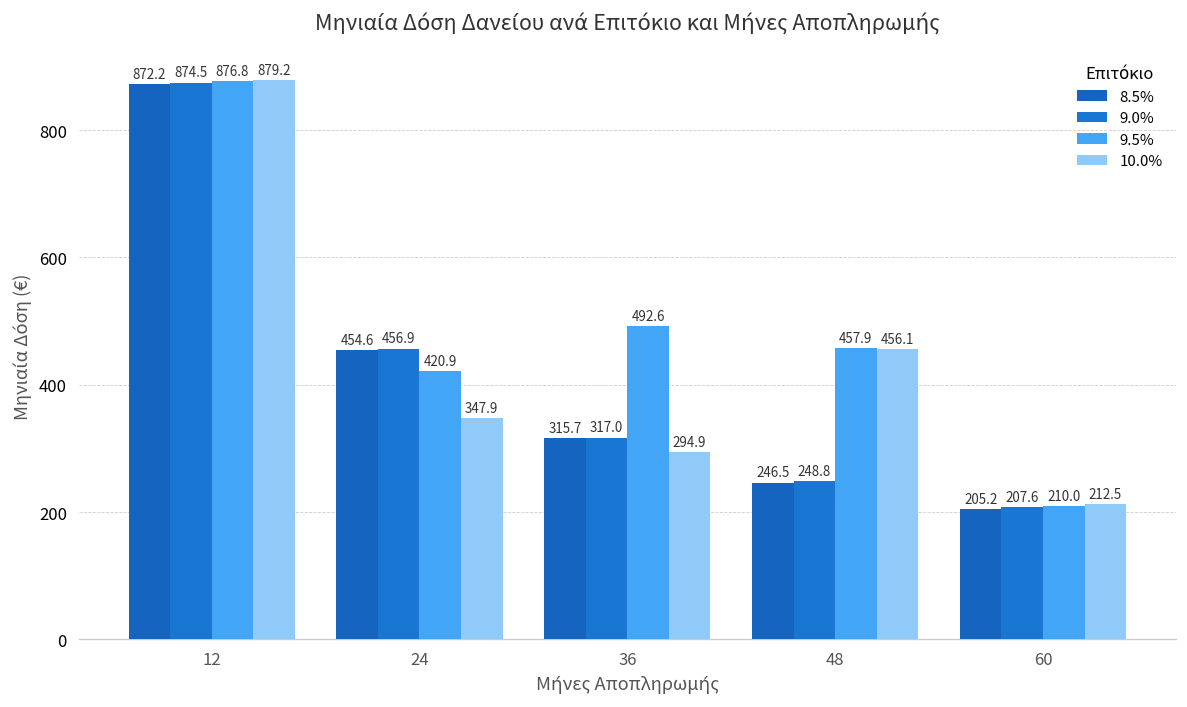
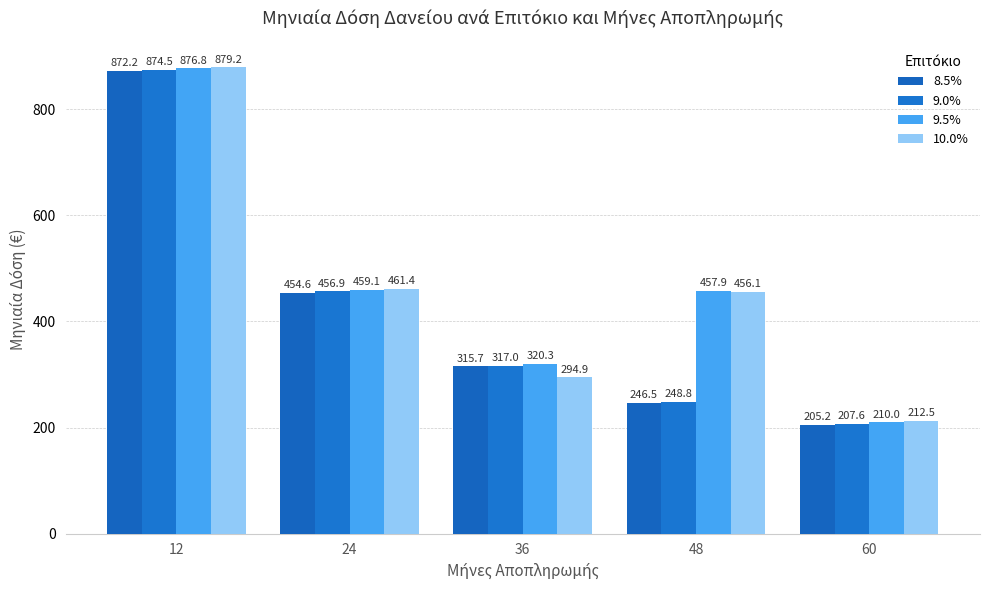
9.5%, 24: 420.9 -> 459.1
10.0%, 24: 347.9 -> 461.4
9.5%, 36: 492.6 -> 320.3
